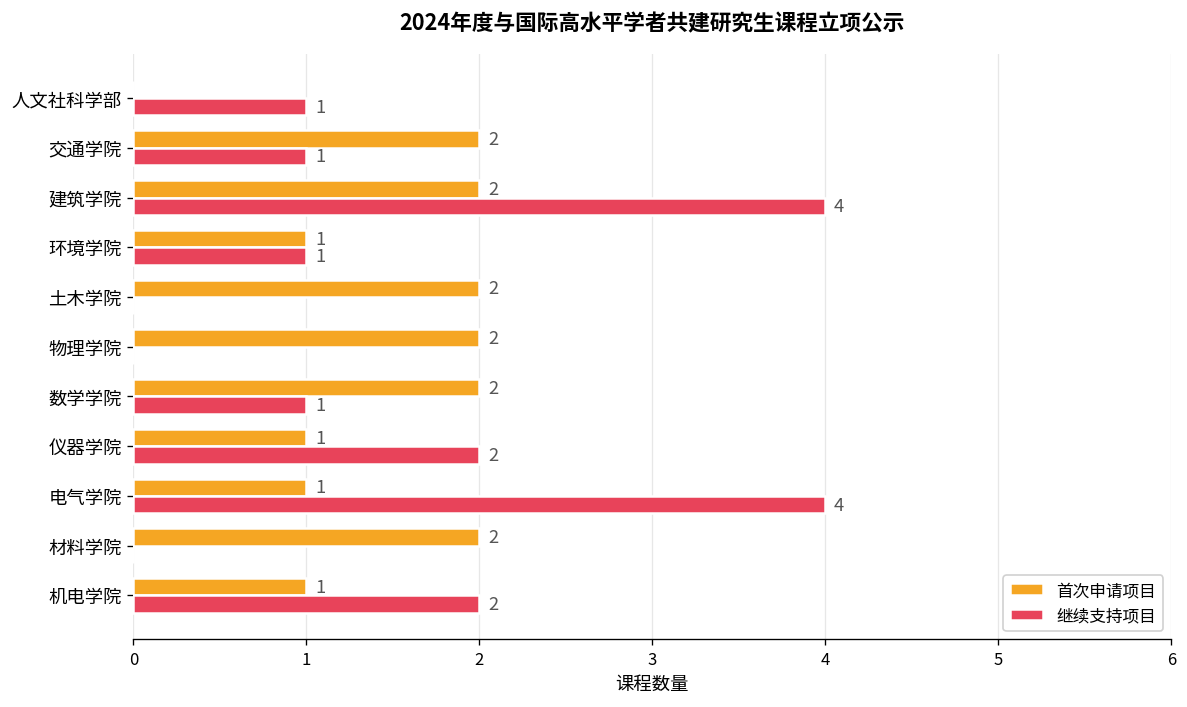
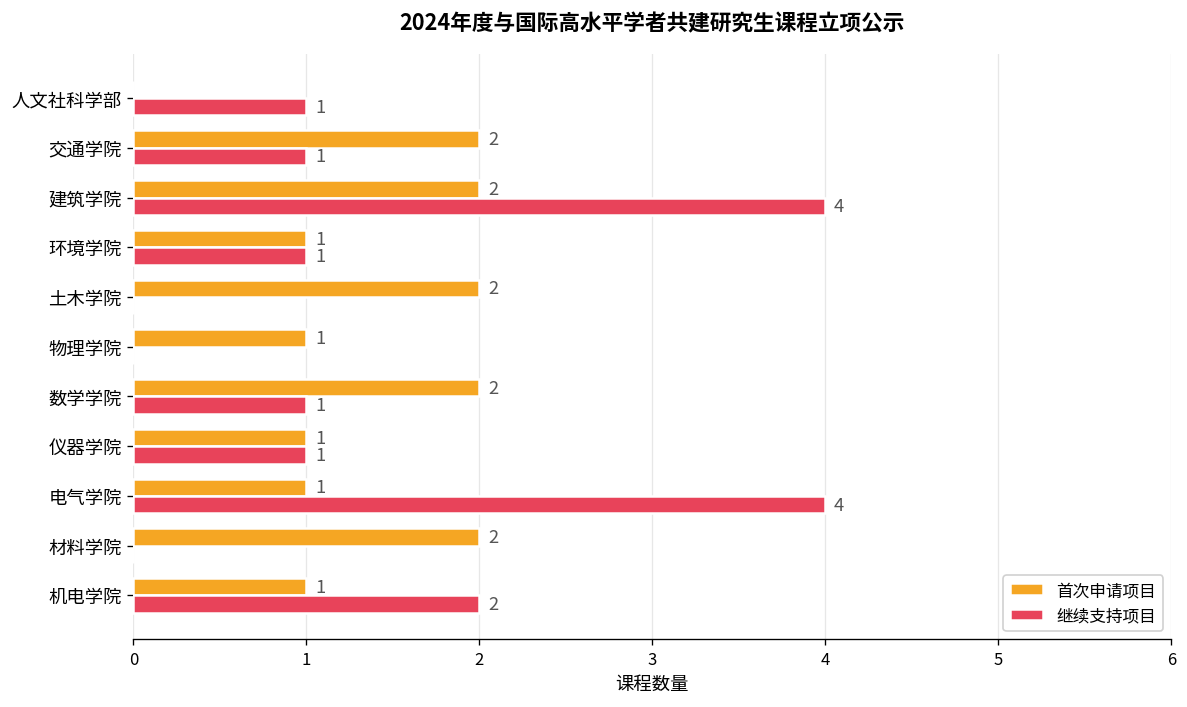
首次申请项目, 物理学院: 2 -> 1
继续支持项目, 仪器学院: 2 -> 1
